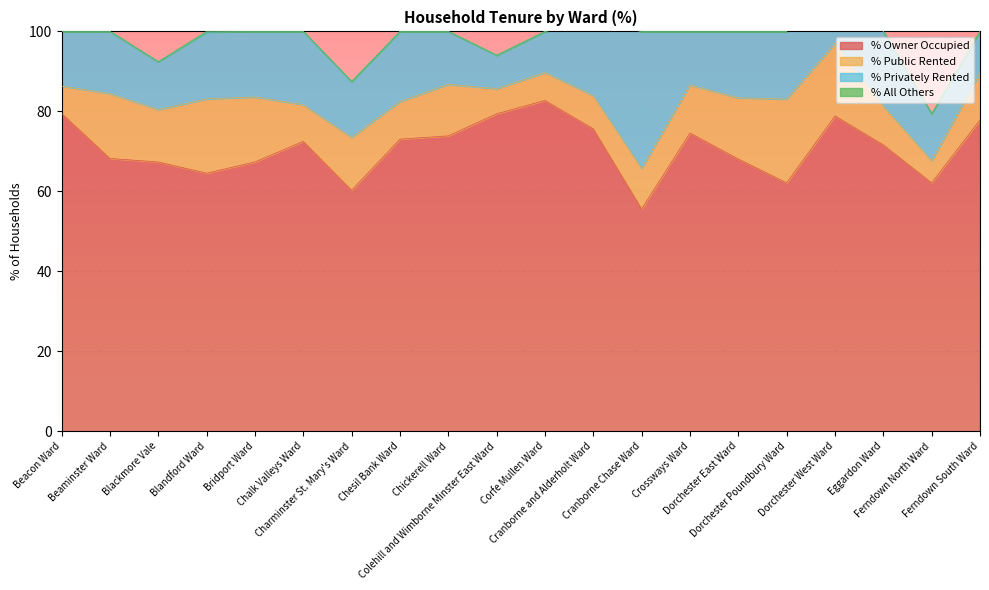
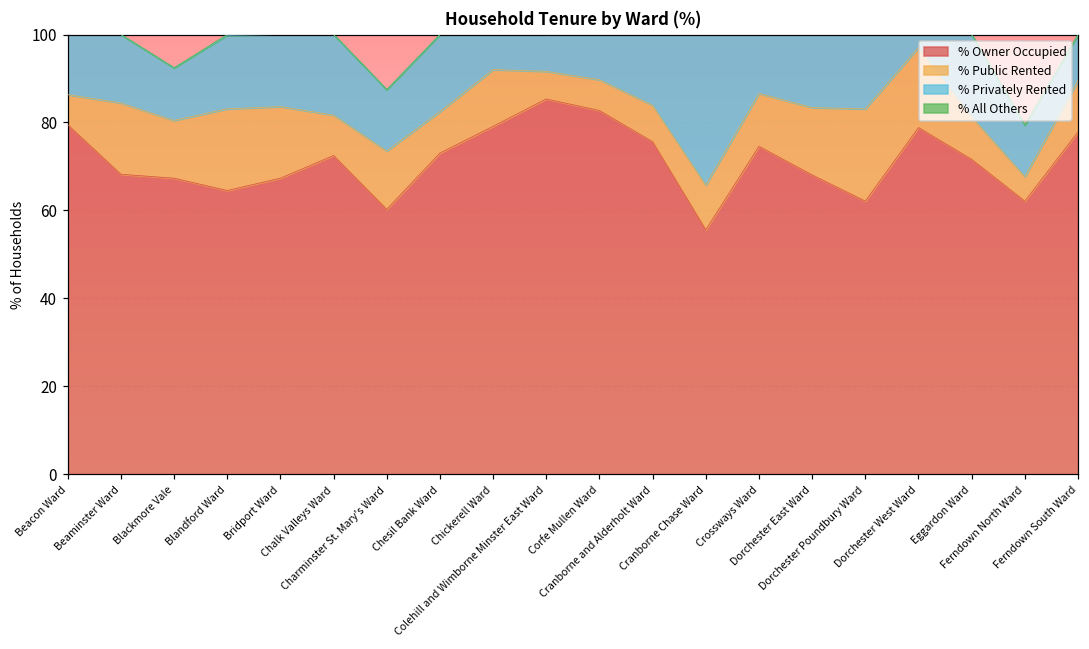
% Owner Occupied, Chickerell Ward: 74 -> 79
% Owner Occupied, Colehill and Wimborne Minster East Ward: 79 -> 85
